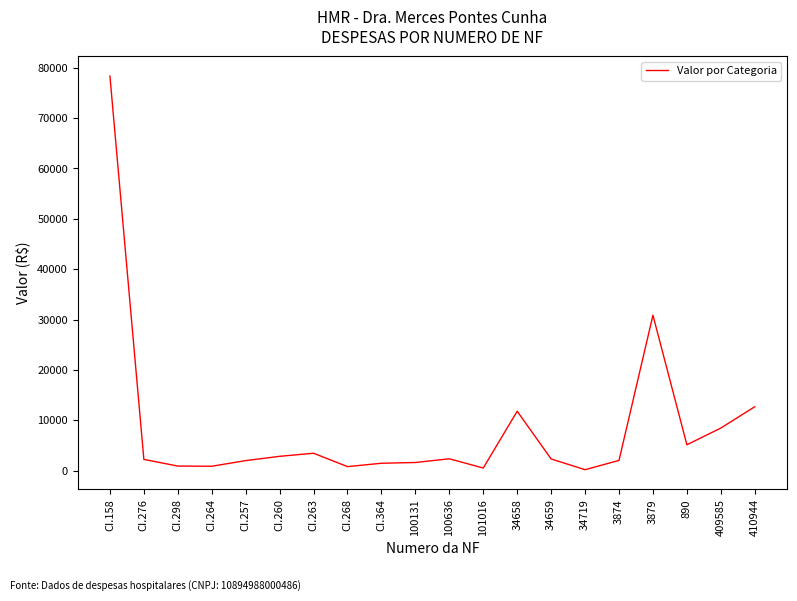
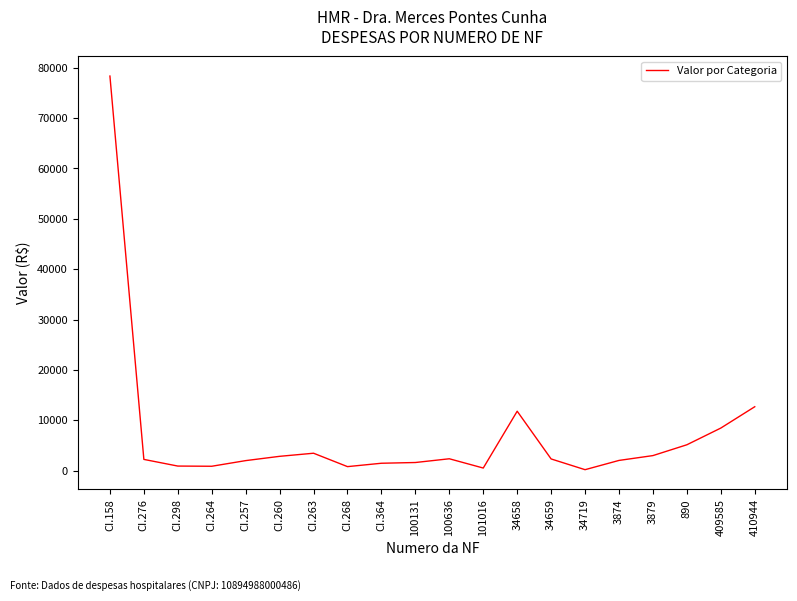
3879: 31000 -> 3000
